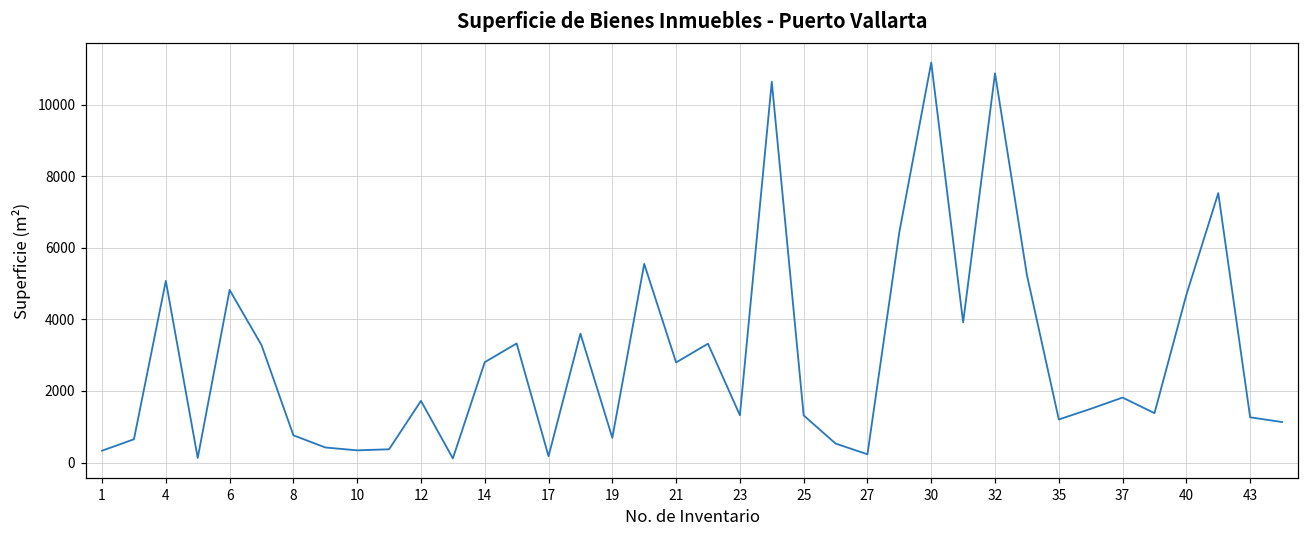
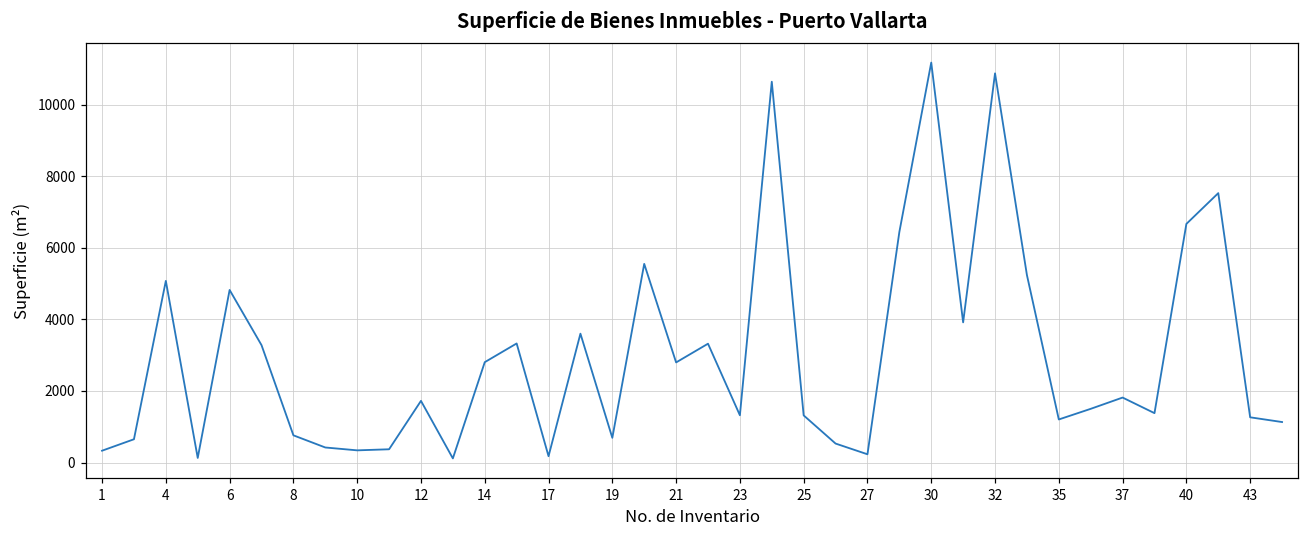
40: 4700 -> 6700
